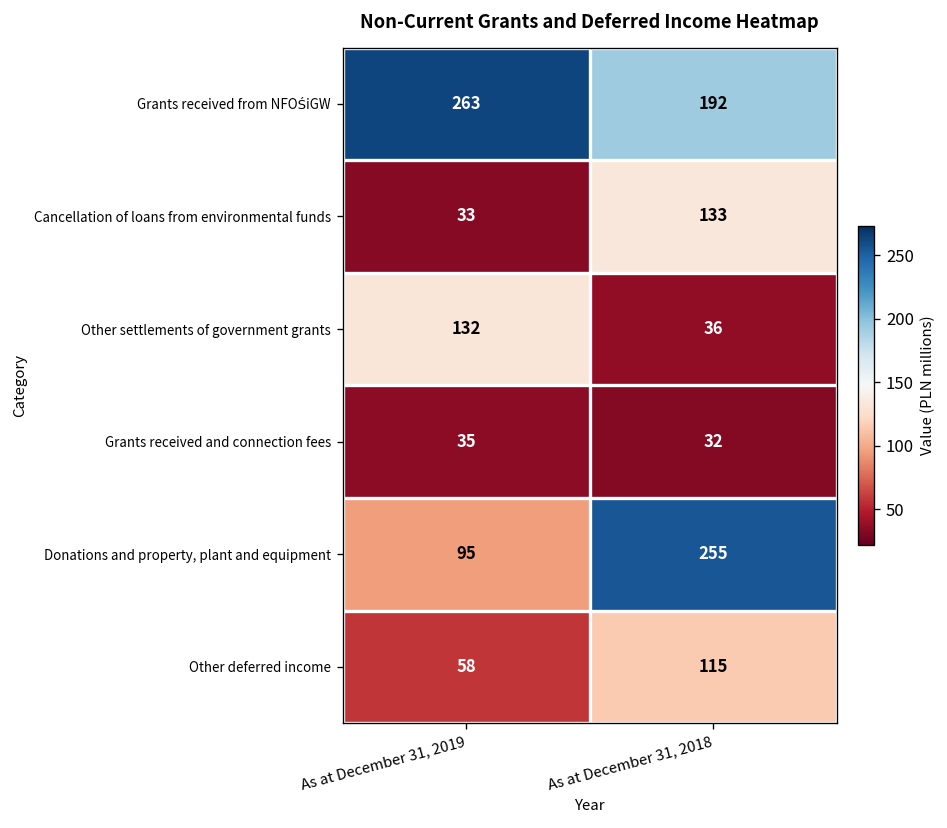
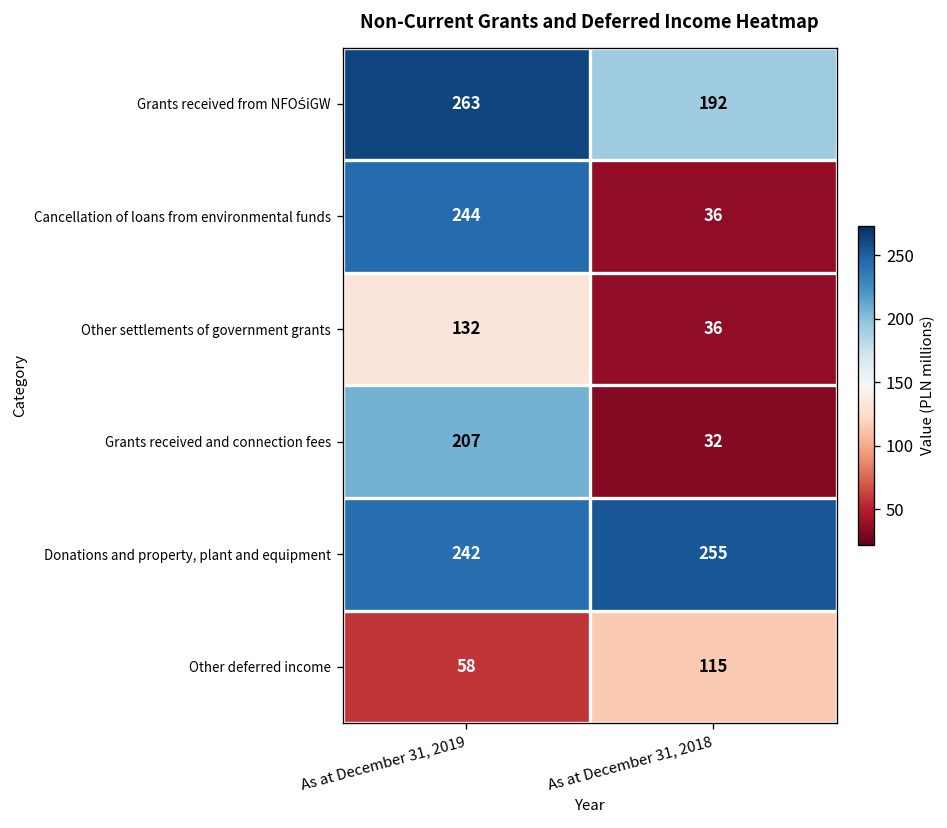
Cancellation of loans from environmental funds, As at December 31, 2019: 33 -> 244
Cancellation of loans from environmental funds, As at December 31, 2018: 133 -> 36
Grants received and connection fees, As at December 31, 2019: 35 -> 207
Donations and property, plant and equipment, As at December 31, 2019: 95 -> 242
